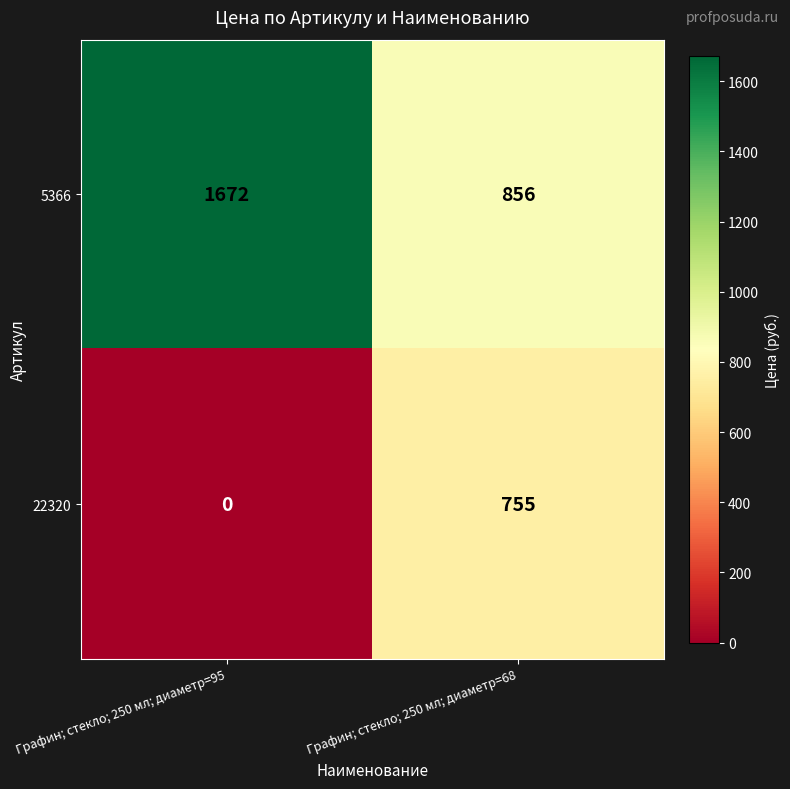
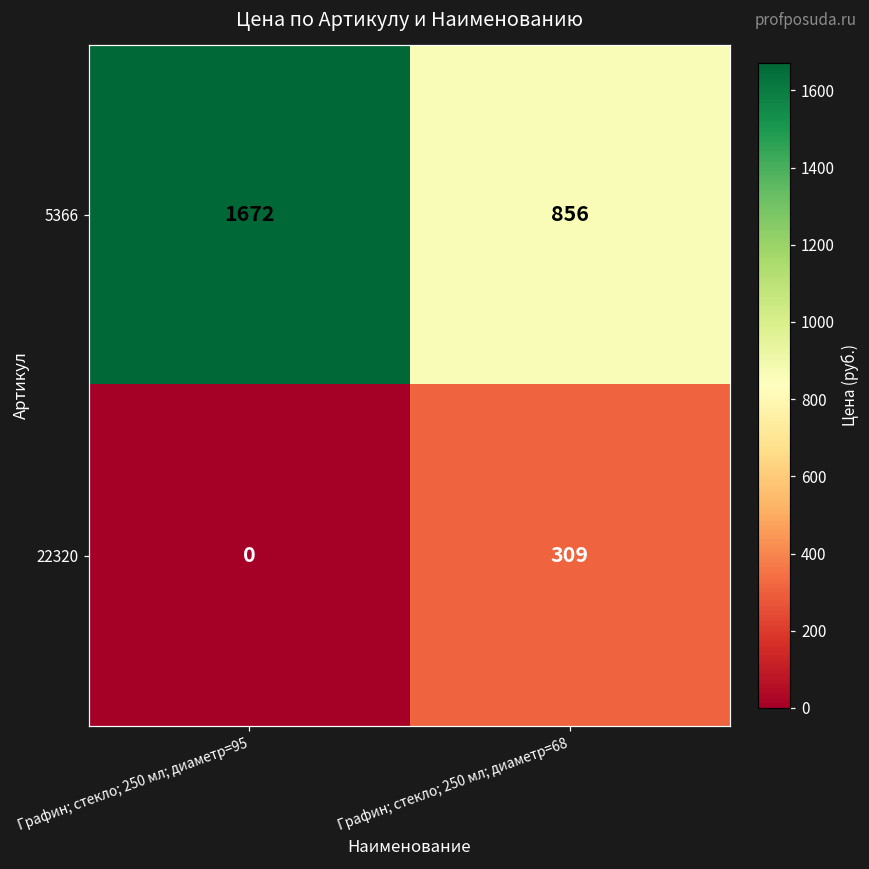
22320, Графин; стекло; 250 мл; диаметр=68: 755 -> 309
